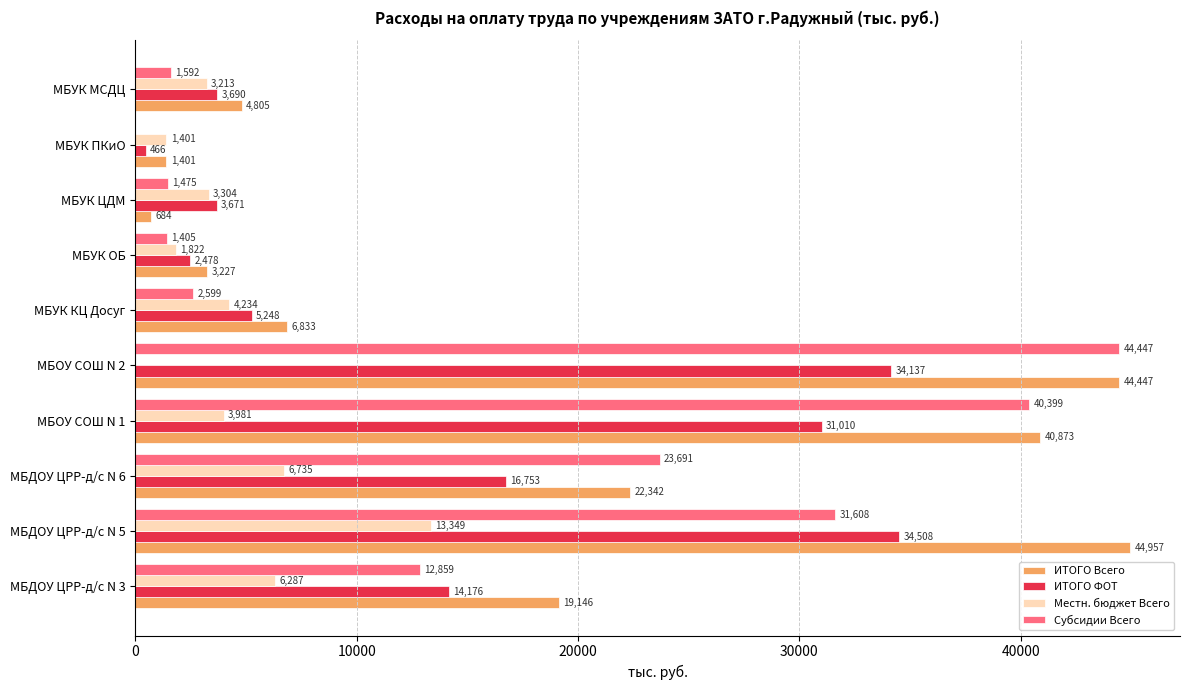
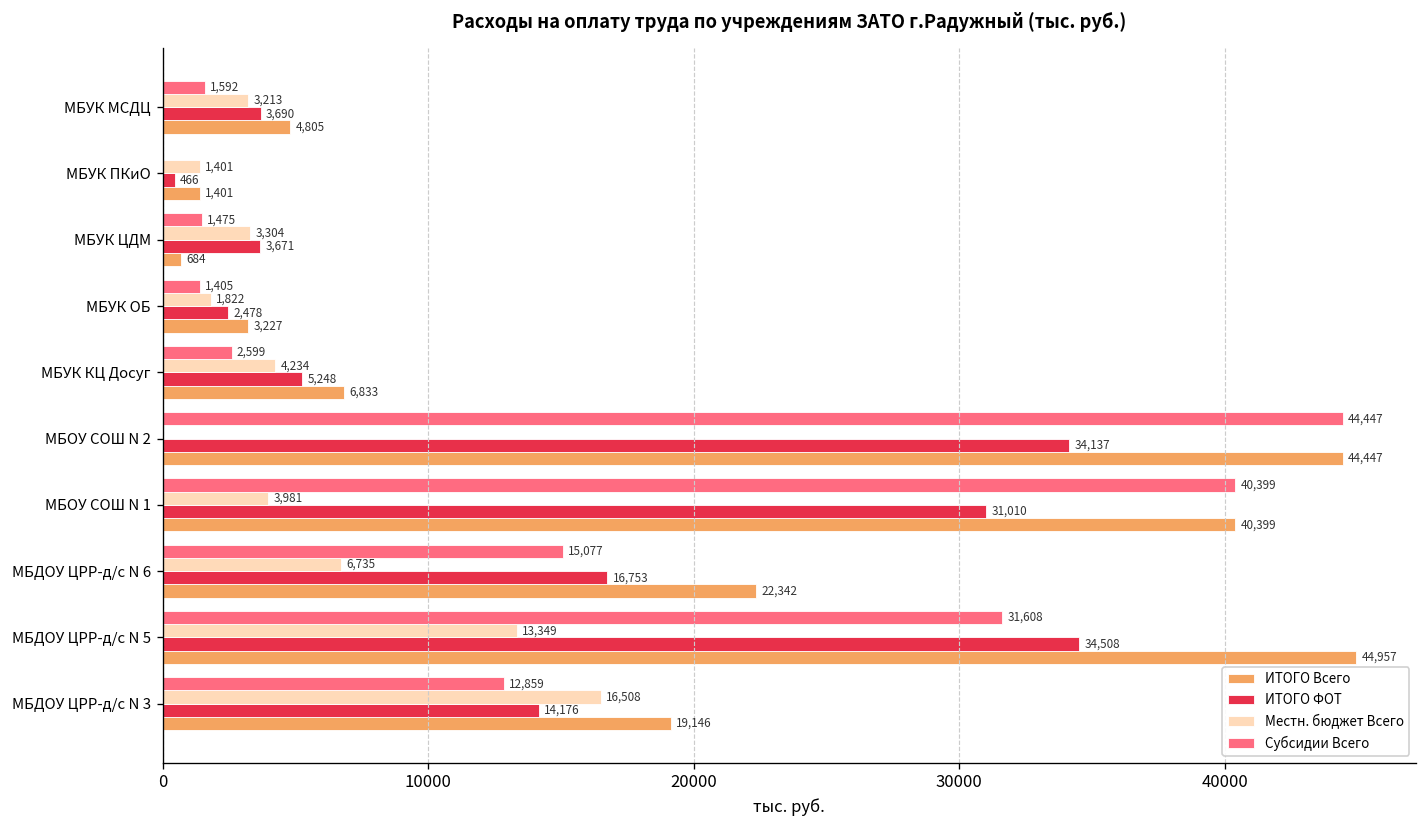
ИТОГО Всего, МБОУ СОШ N 1: 40,873 -> 40,399
Субсидии Всего, МБДОУ ЦРР-д/с N 6: 23,691 -> 15,077
Местн. бюджет Всего, МБДОУ ЦРР-д/с N 3: 6,287 -> 16,508
